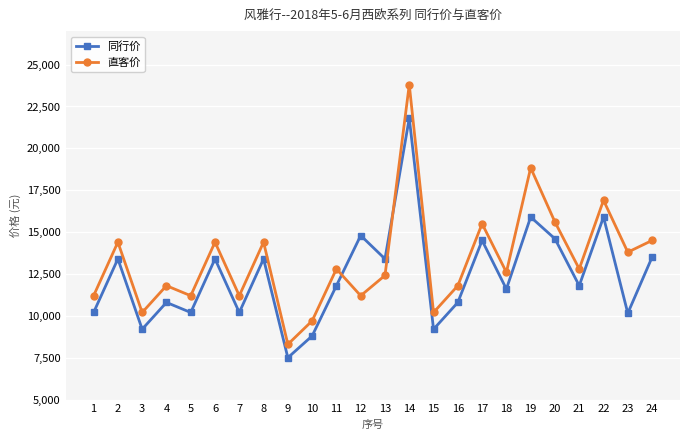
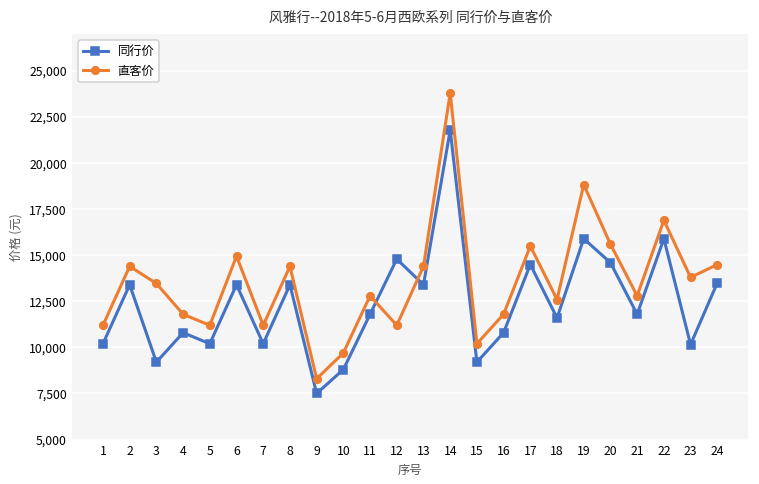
直客价, 3: 10,200 -> 13,500
直客价, 6: 14,400 -> 15,000
直客价, 13: 12,400 -> 14,400
